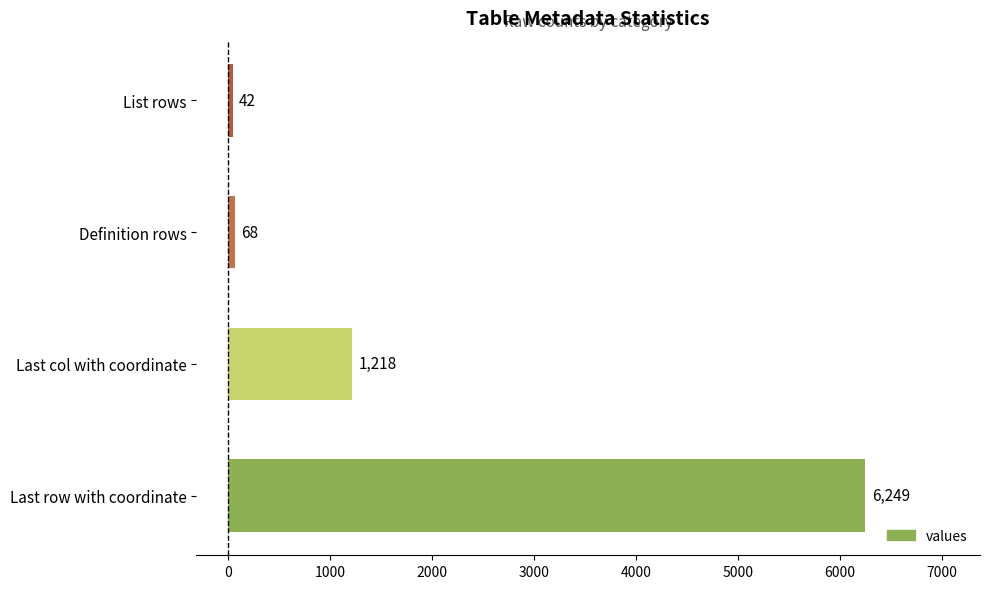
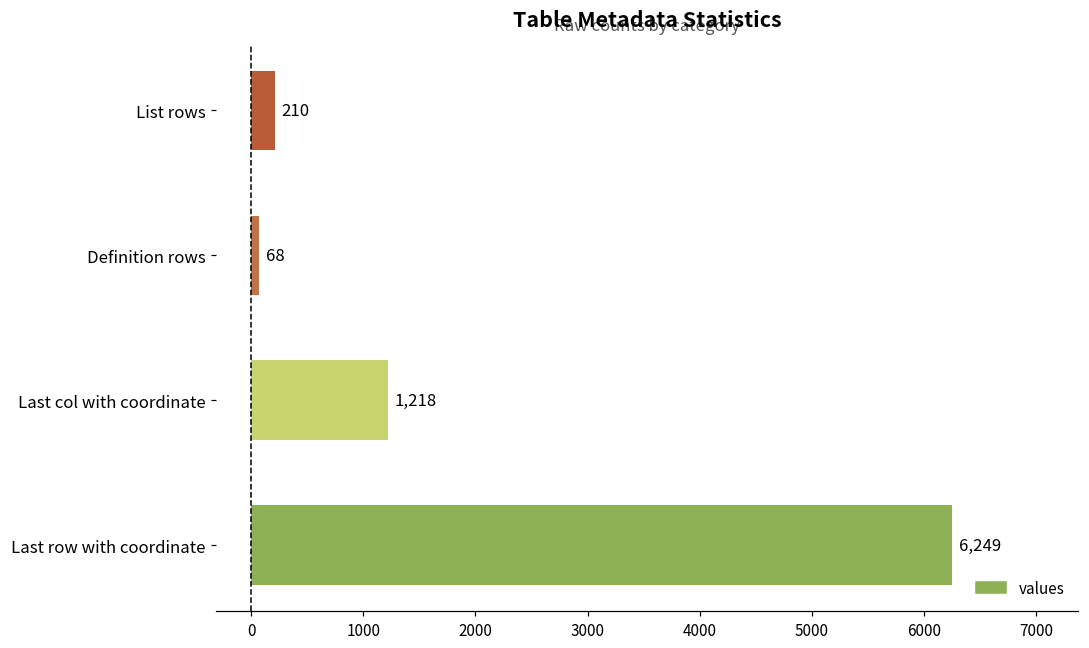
List rows: 42 -> 210
